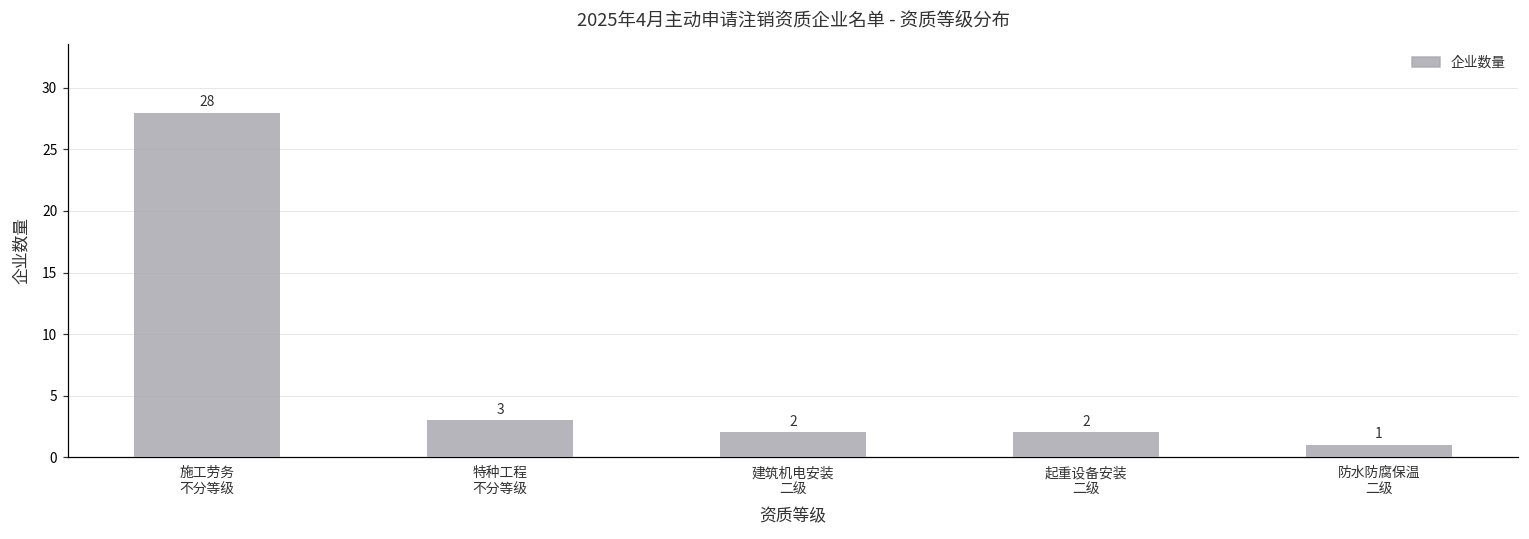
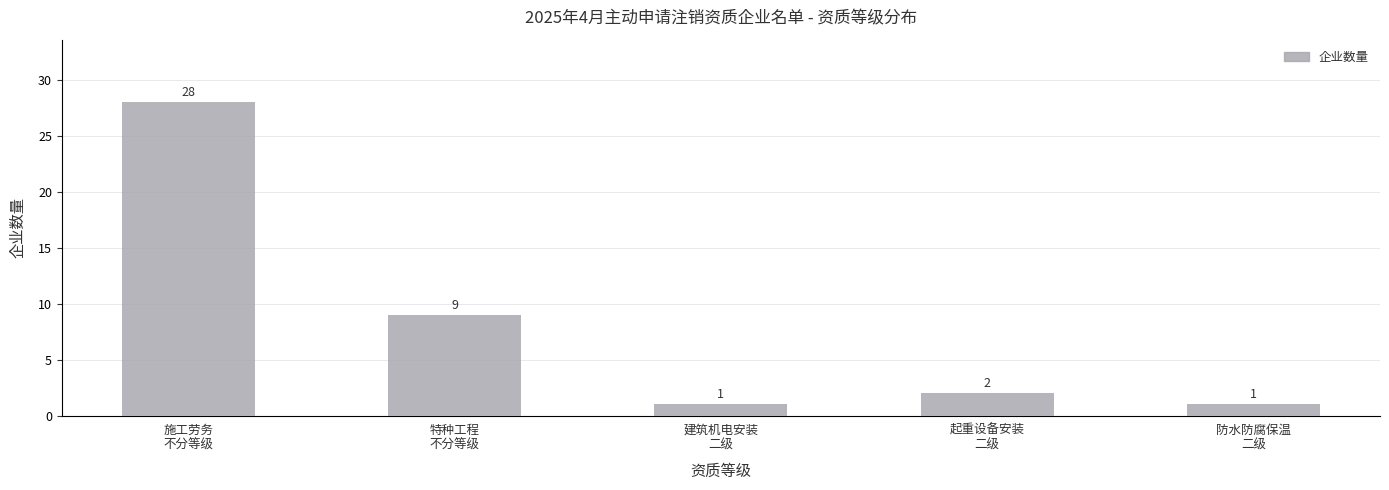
特种工程 不分等级: 3 -> 9
建筑机电安装 二级: 2 -> 1
